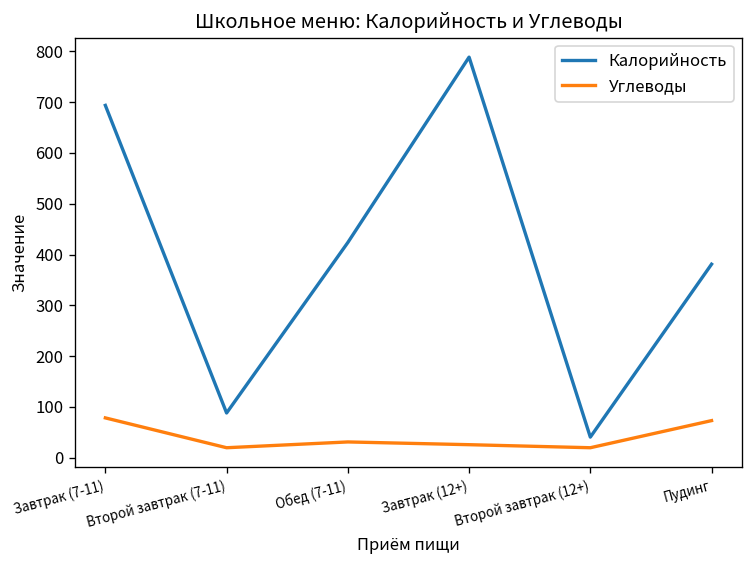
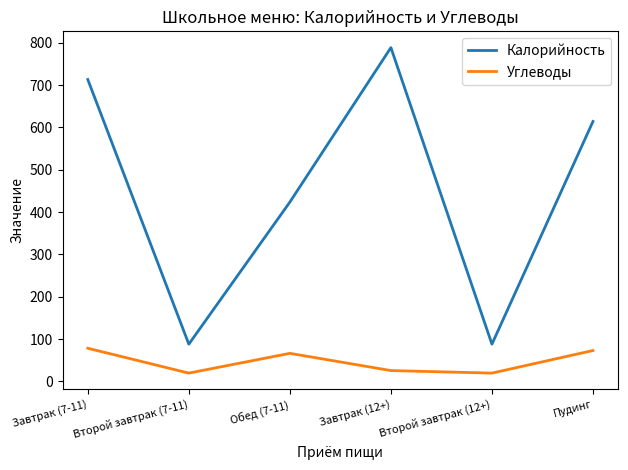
Калорийность, Завтрак (7-11): 690 -> 710
Углеводы, Обед (7-11): 30 -> 70
Калорийность, Второй завтрак (12+): 40 -> 90
Калорийность, Пудинг: 380 -> 610
